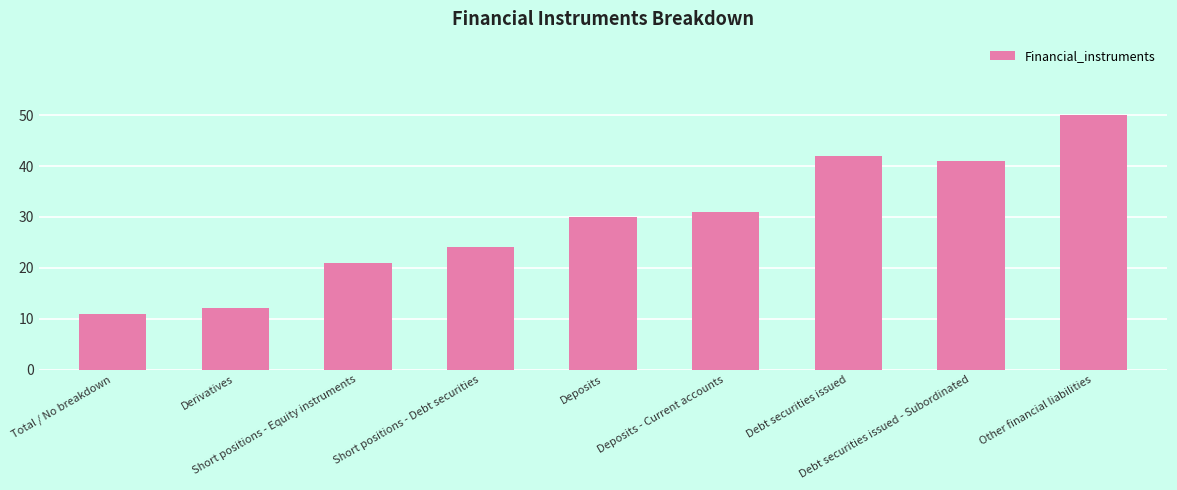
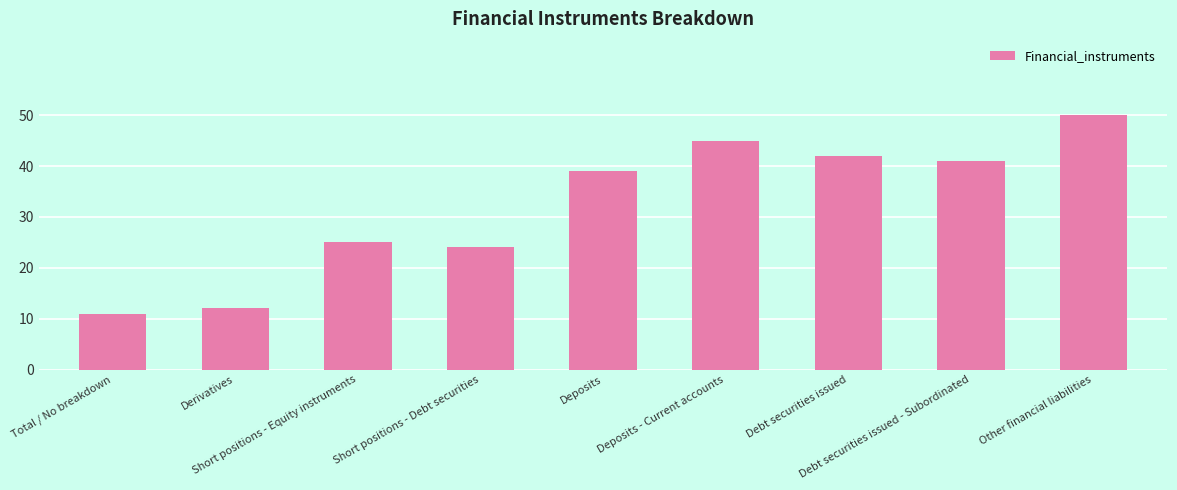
Short positions - Equity instruments: 21 -> 25
Deposits: 30 -> 39
Deposits - Current accounts: 31 -> 45
